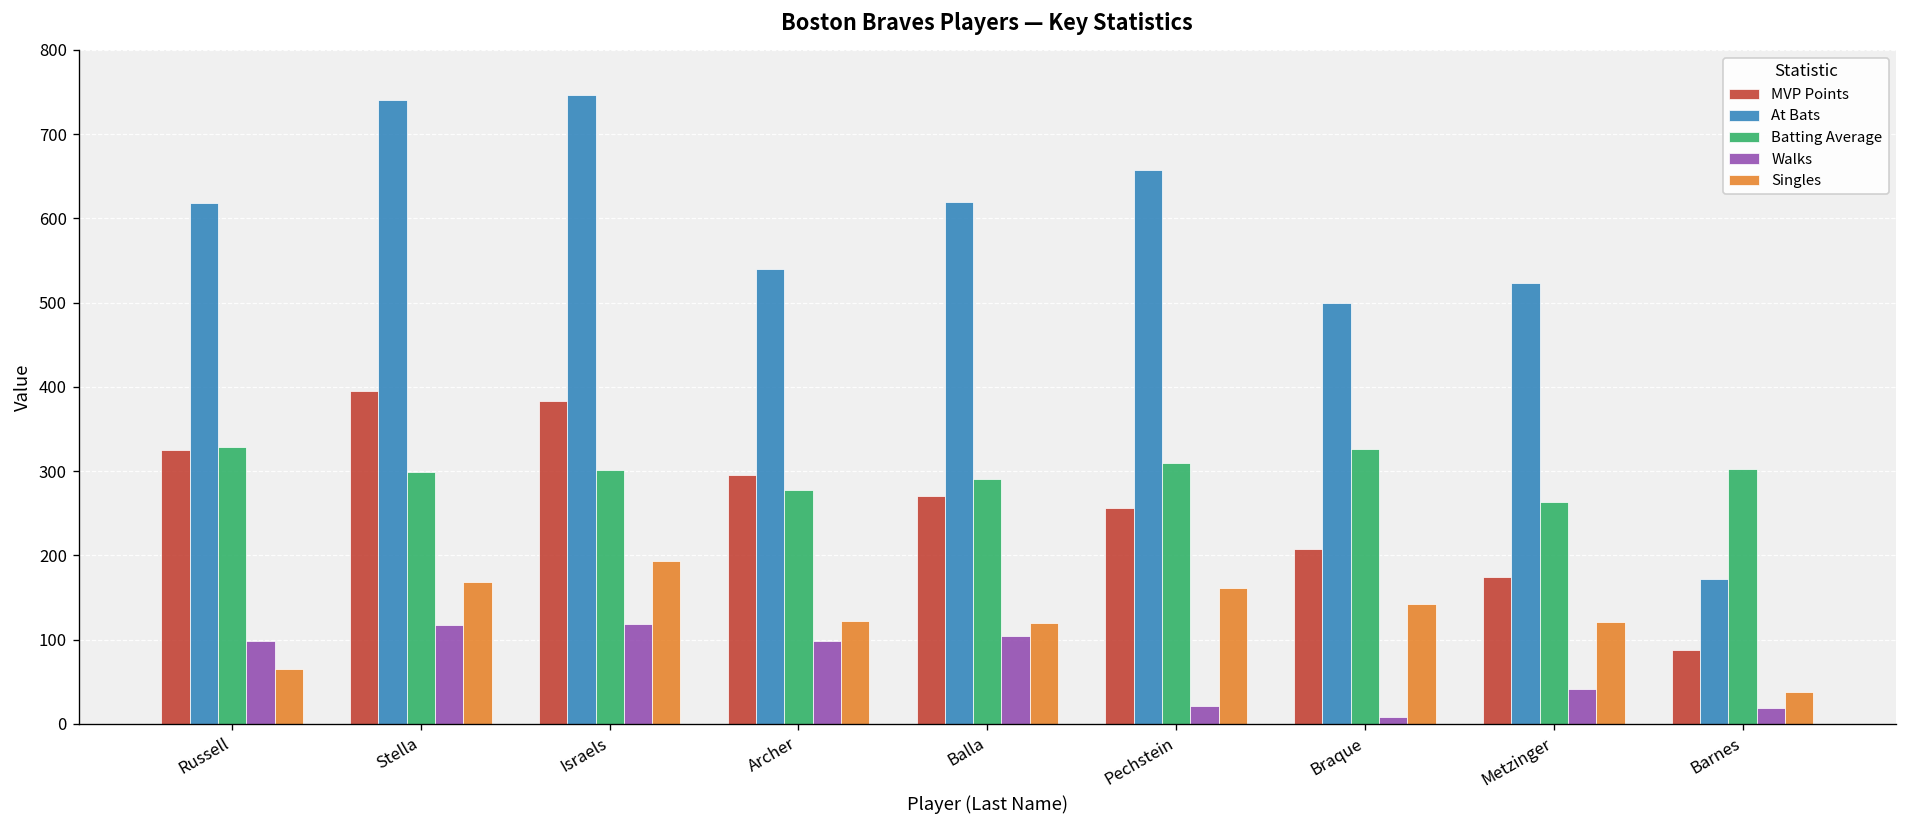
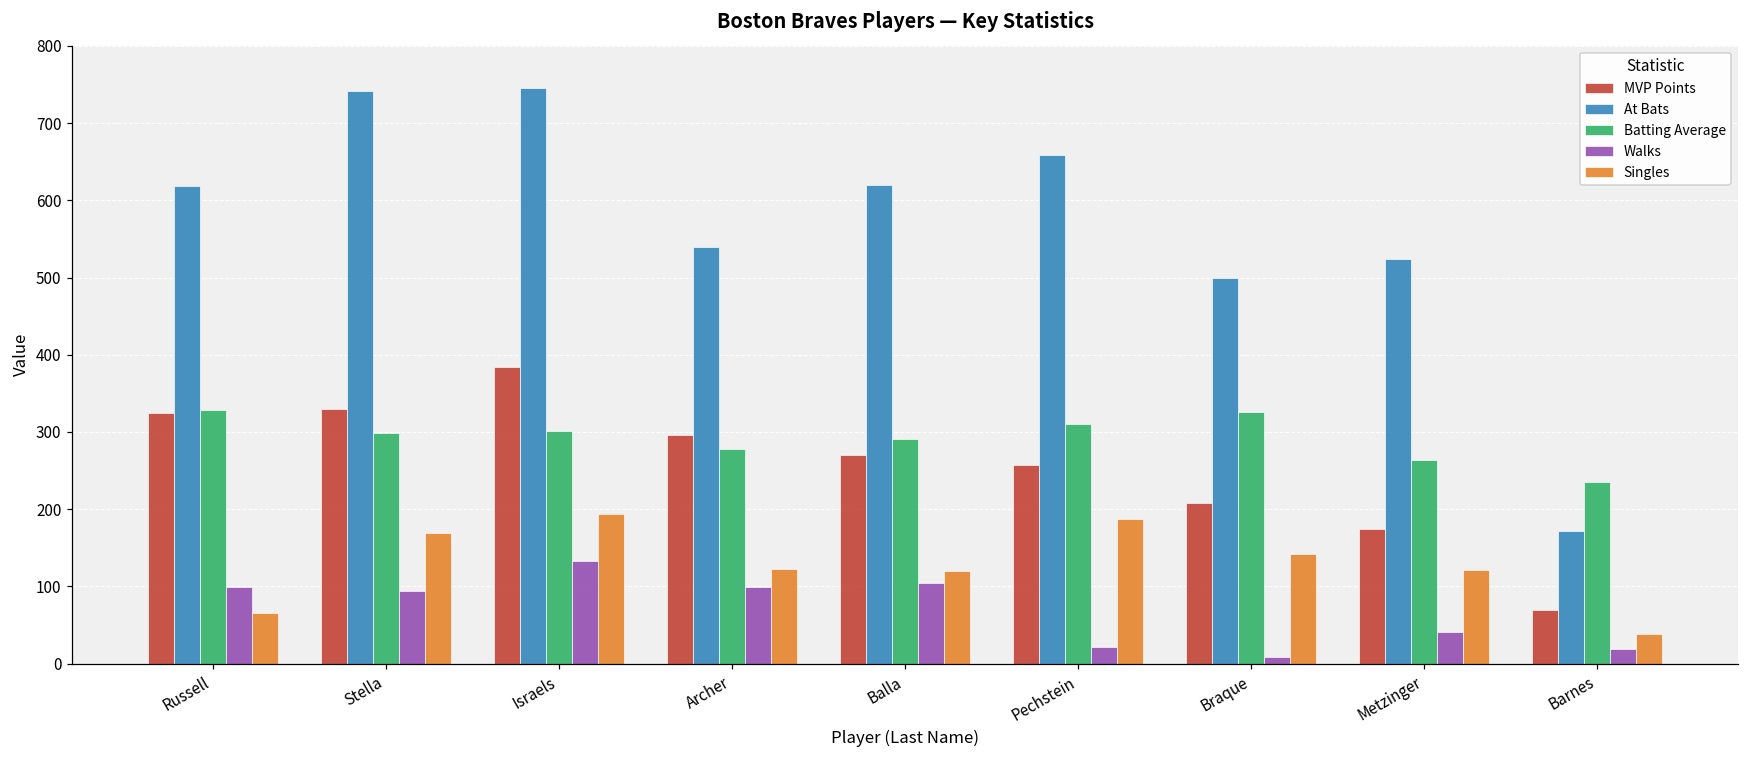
MVP Points, Stella: 400 -> 330
Walks, Stella: 120 -> 90
Walks, Israels: 120 -> 130
Singles, Pechstein: 160 -> 190
MVP Points, Barnes: 90 -> 70
Batting Average, Barnes: 300 -> 230
